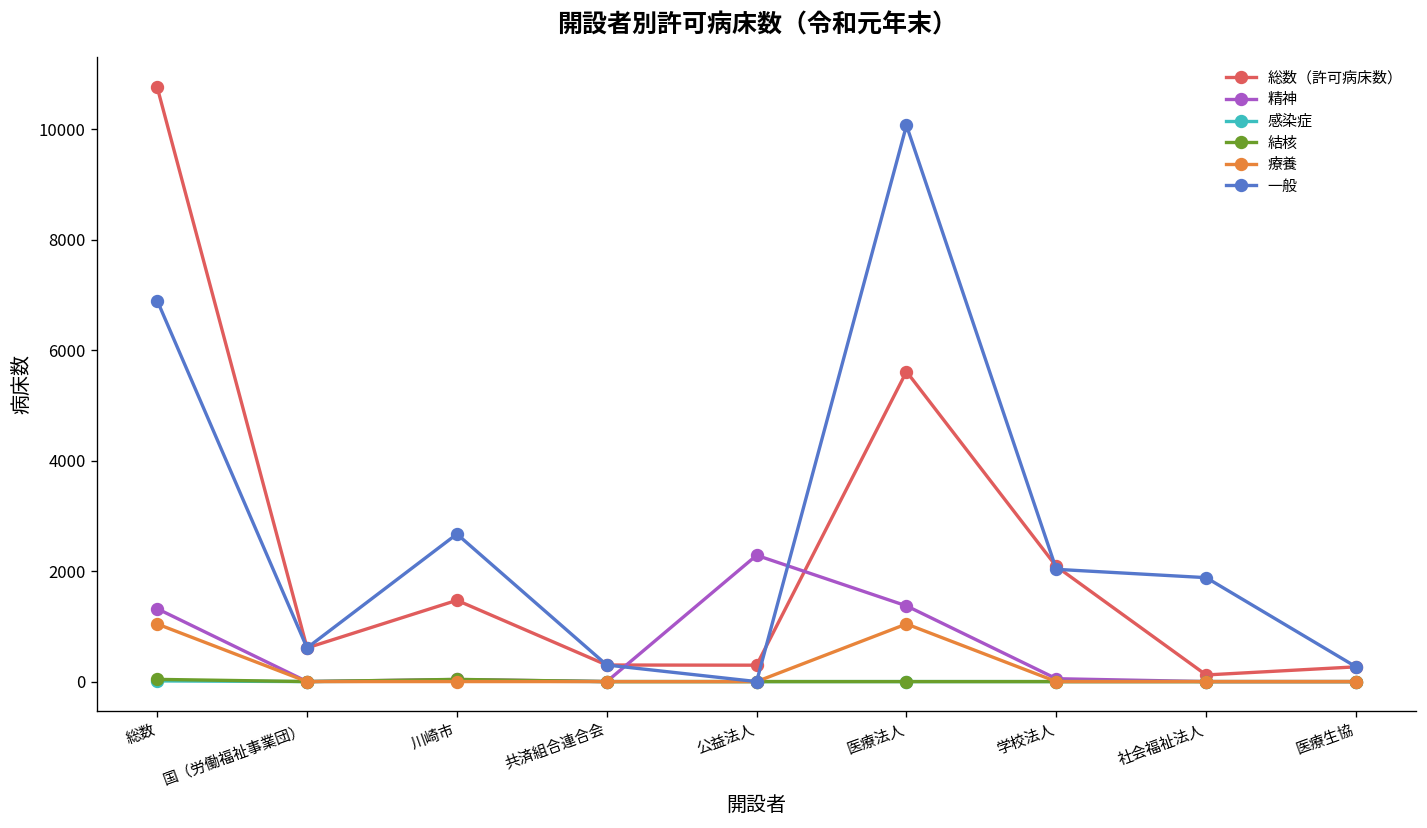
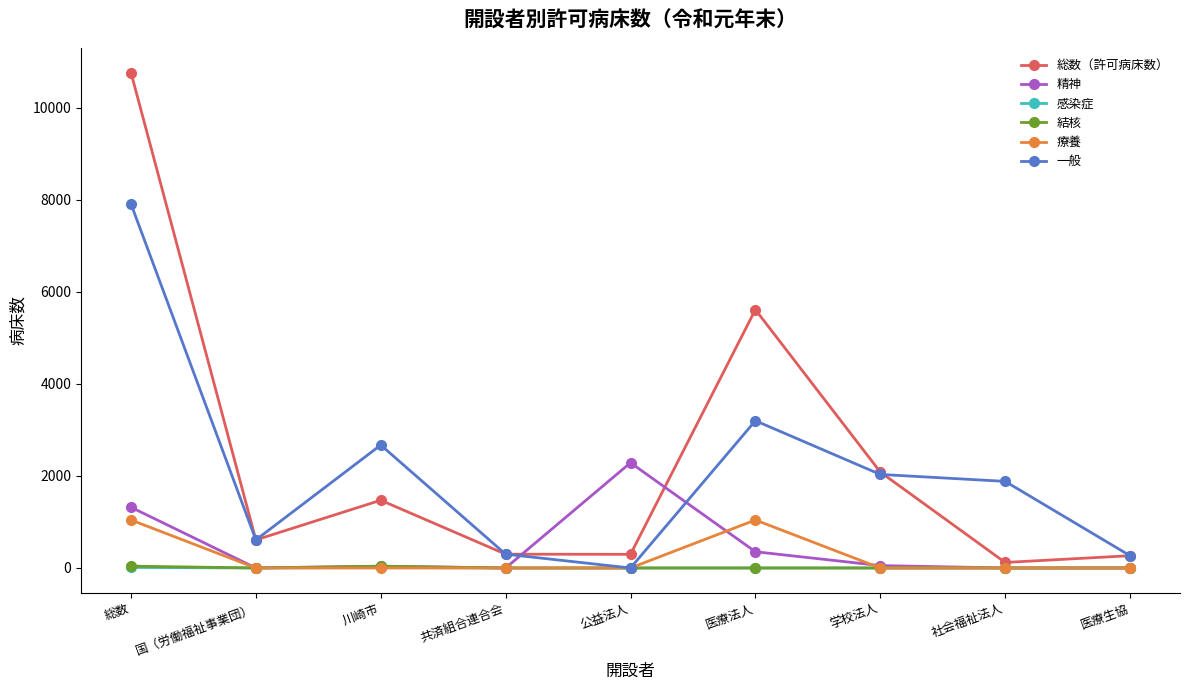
一般, 総数: 6900 -> 7900
精神, 医療法人: 1400 -> 400
一般, 医療法人: 10100 -> 3200
